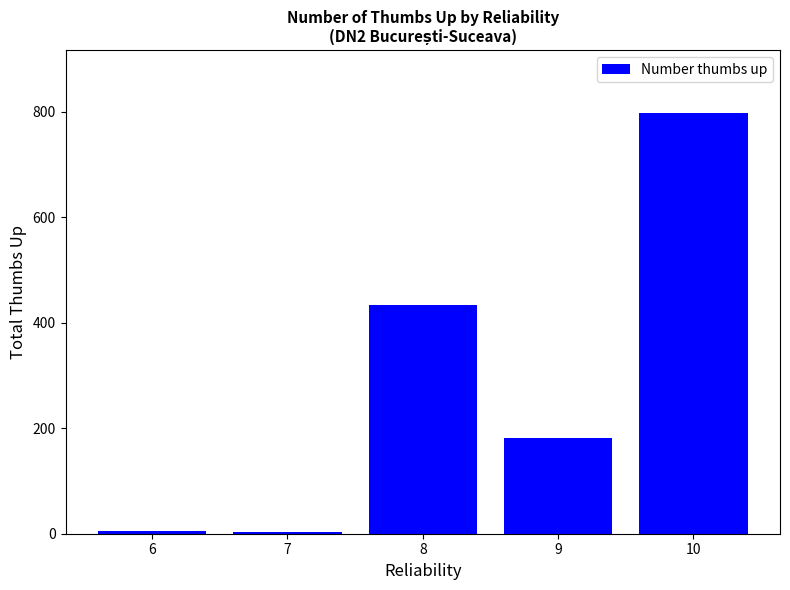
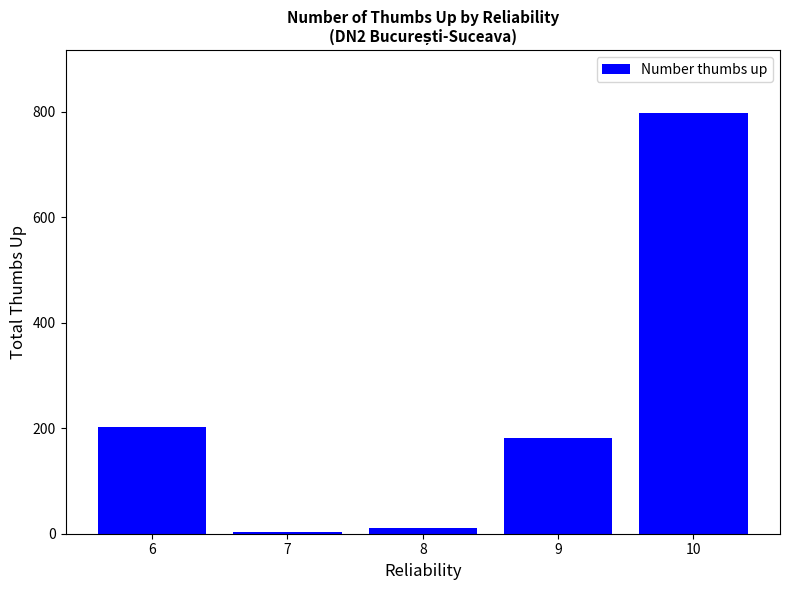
6: 10 -> 200
8: 430 -> 10
